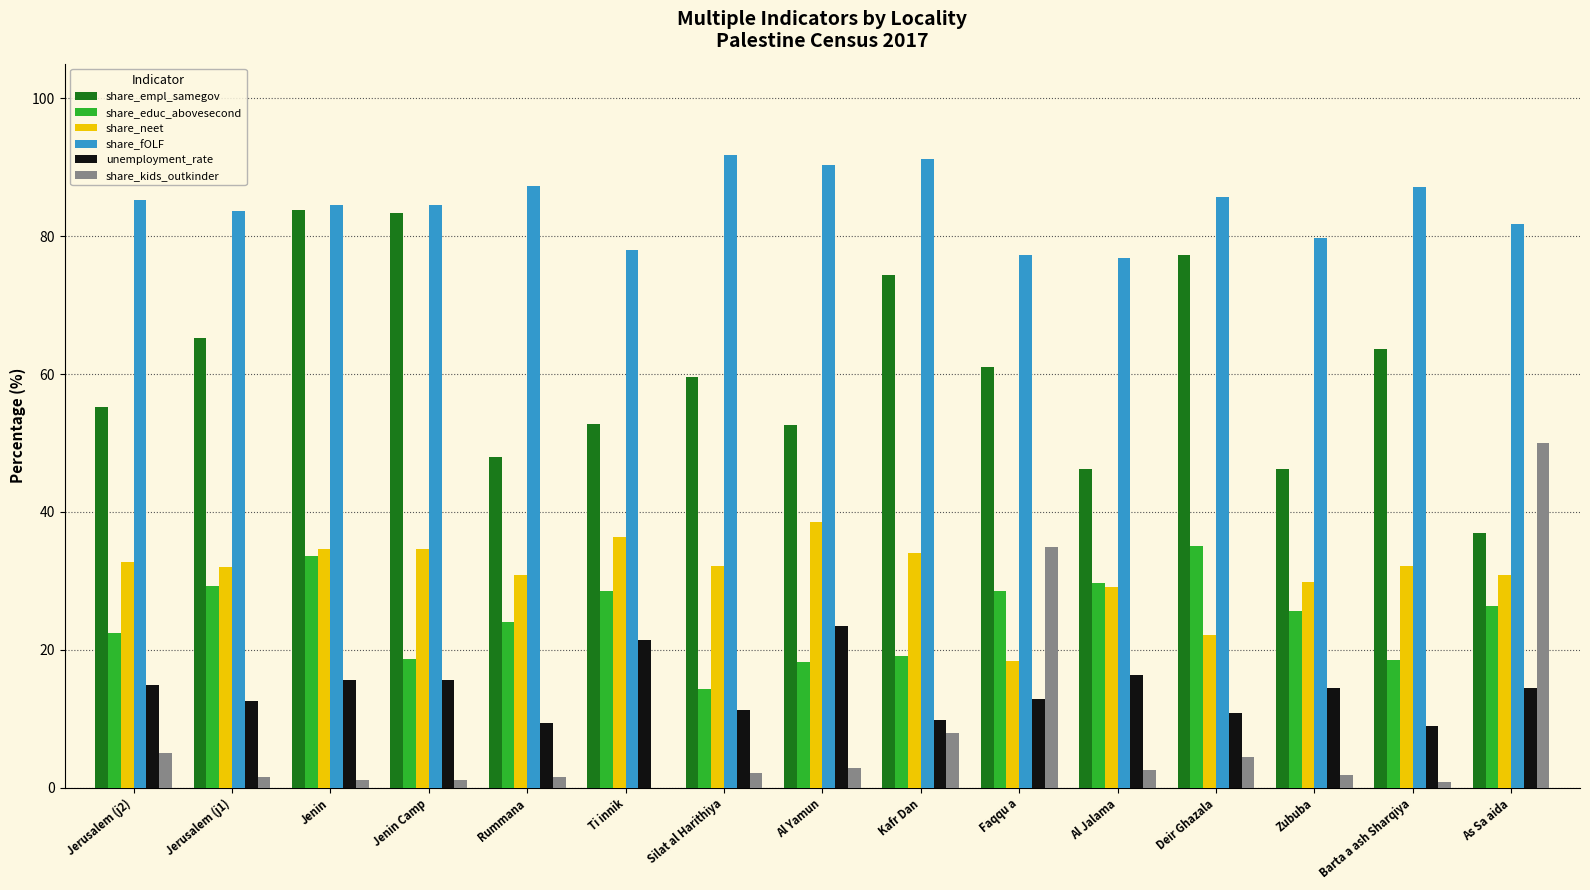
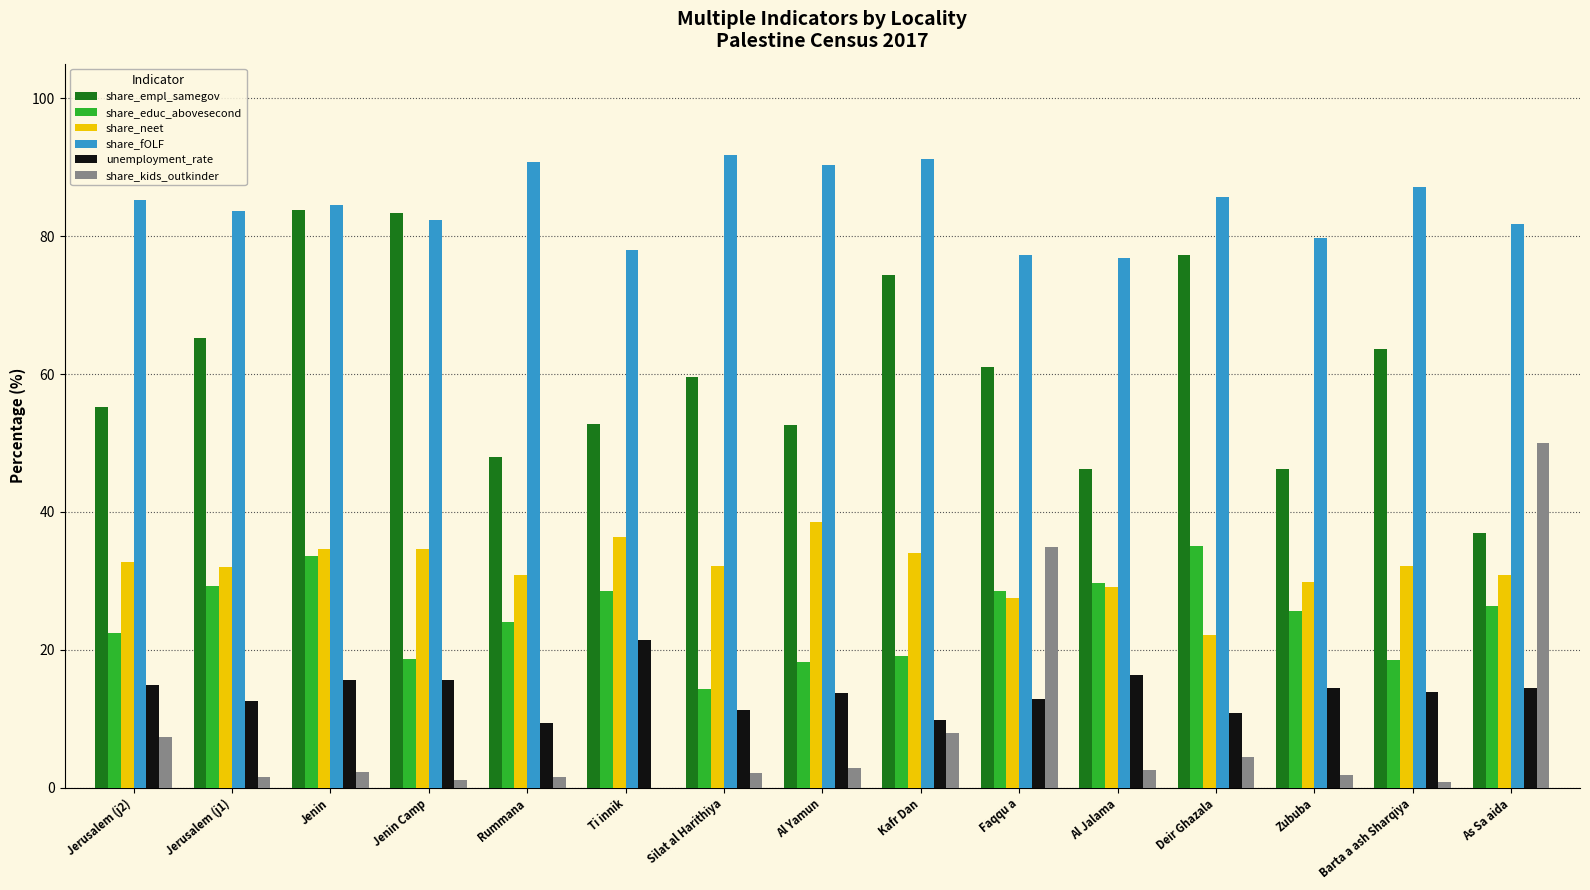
share_kids_outkinder, Jerusalem (j2): 5 -> 7
share_kids_outkinder, Jenin: 1 -> 2
share_fOLF, Jenin Camp: 85 -> 82
share_fOLF, Rummana: 87 -> 91
unemployment_rate, Al Yamun: 24 -> 14
share_neet, Faqqu a: 18 -> 28
unemployment_rate, Barta a ash Sharqiya: 9 -> 14
